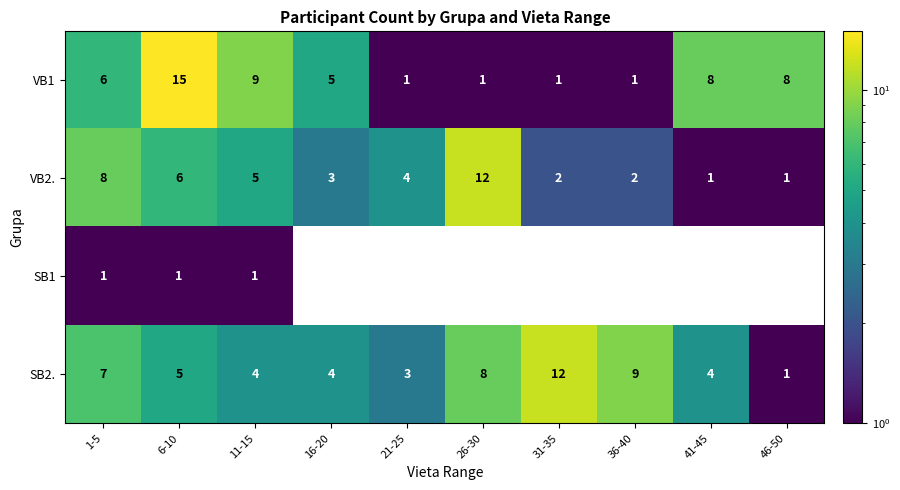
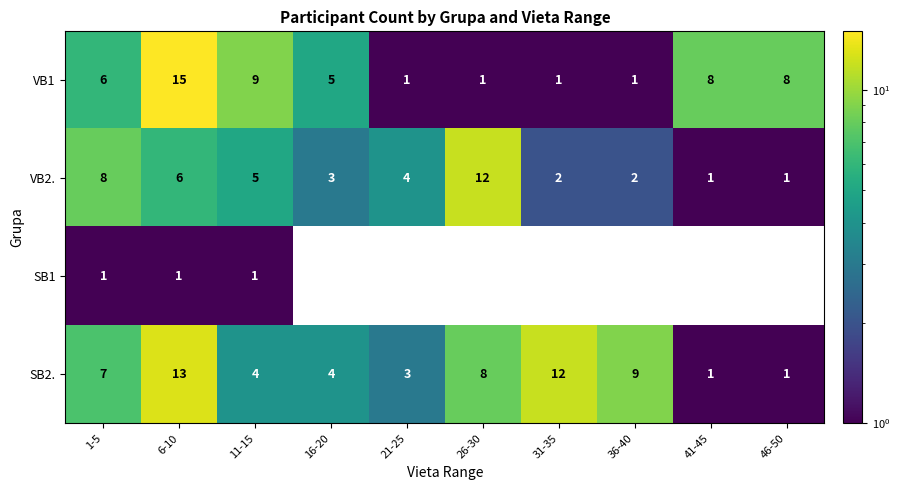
SB2., 6-10: 5 -> 13
SB2., 41-45: 4 -> 1
